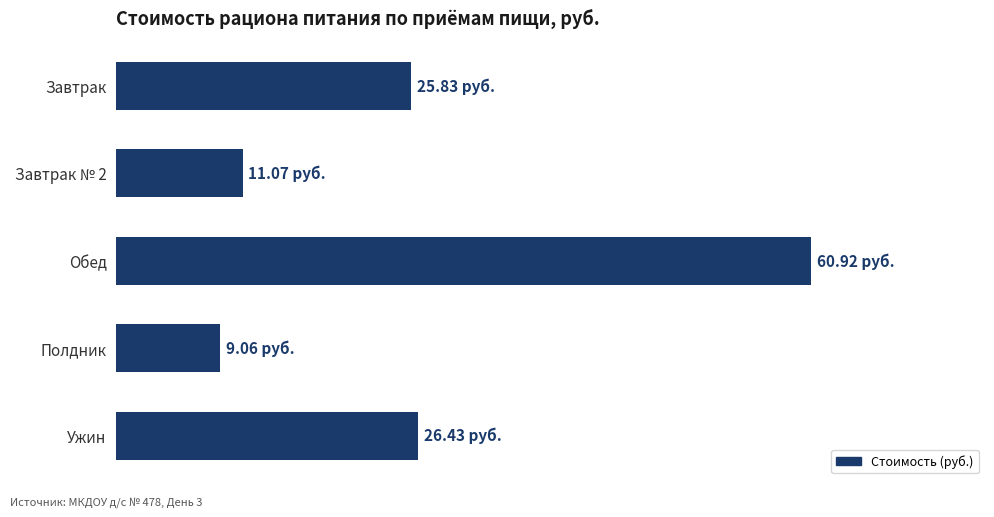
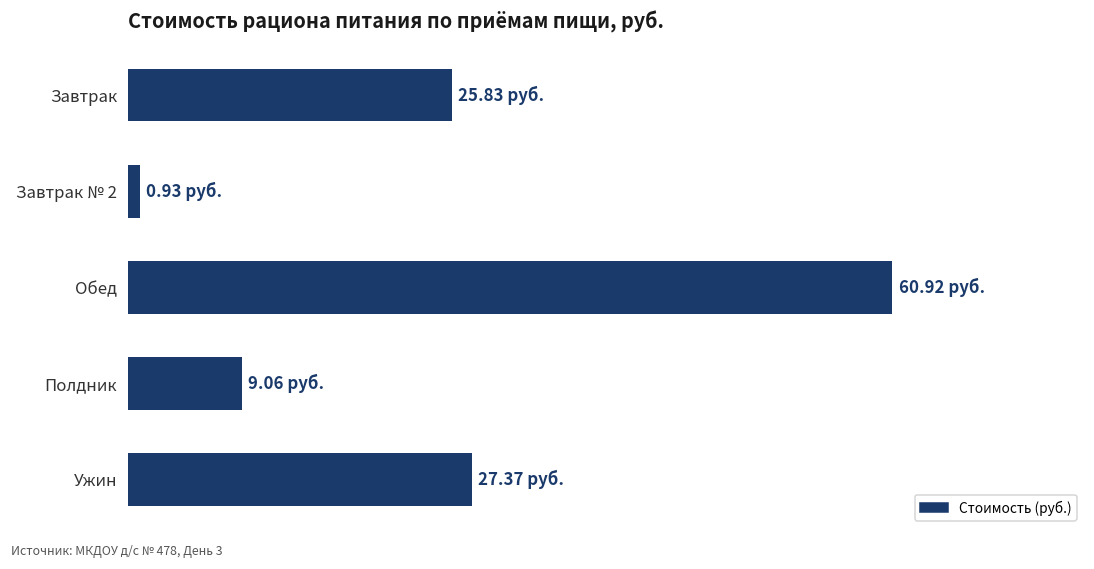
Завтрак № 2: 11.07 -> 0.93
Ужин: 26.43 -> 27.37
